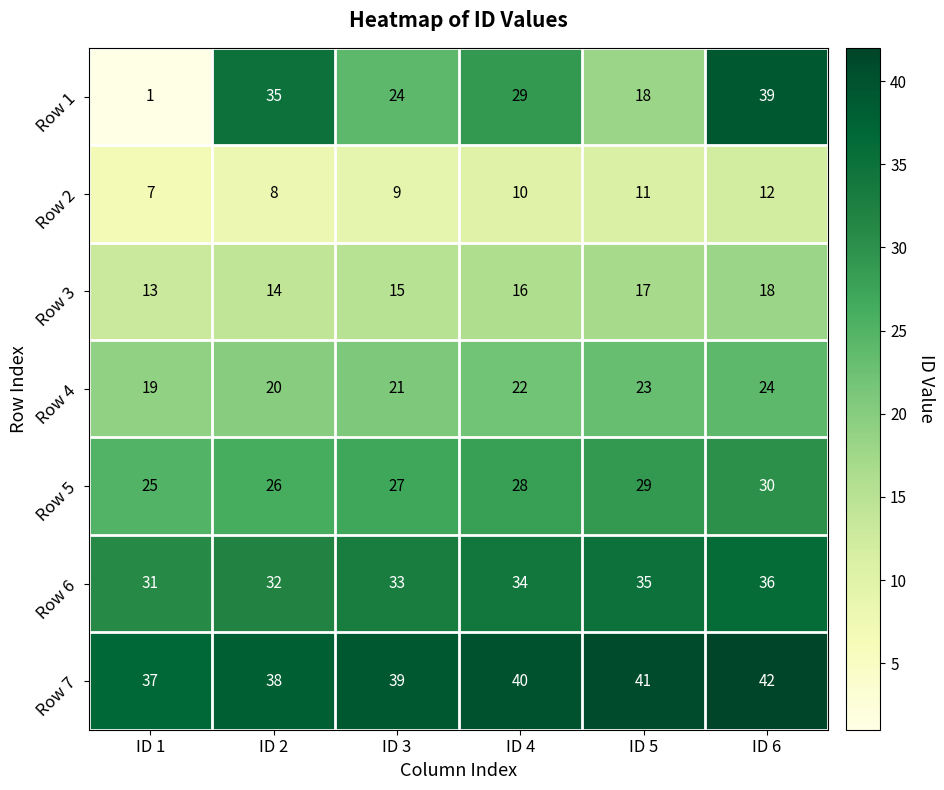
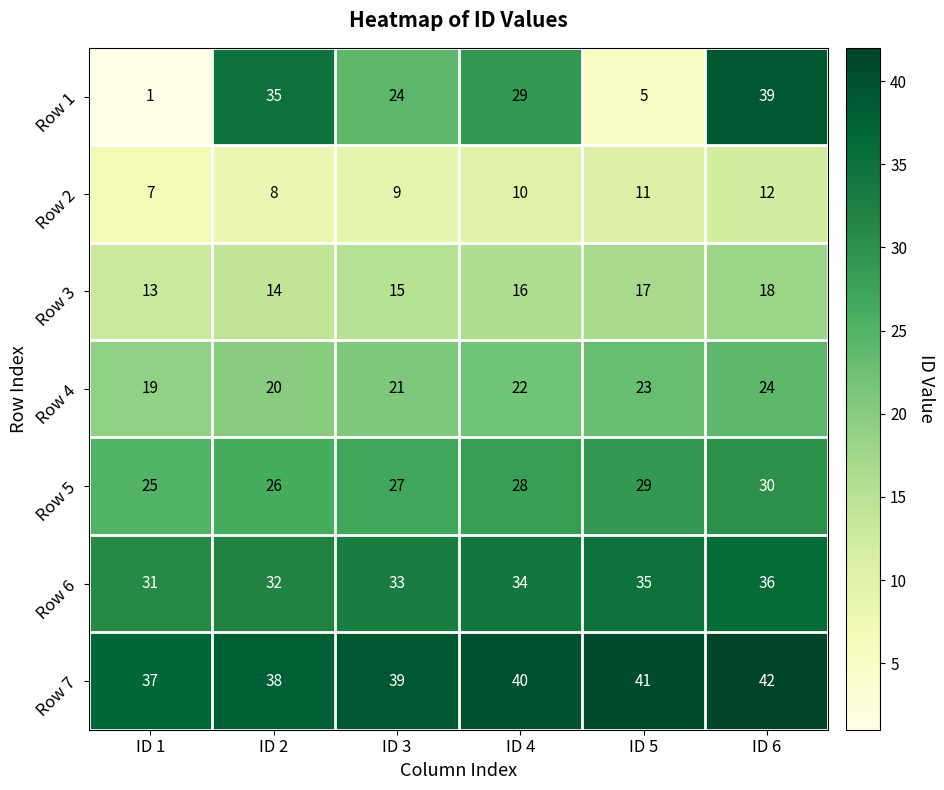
Row 1, ID 5: 18 -> 5
